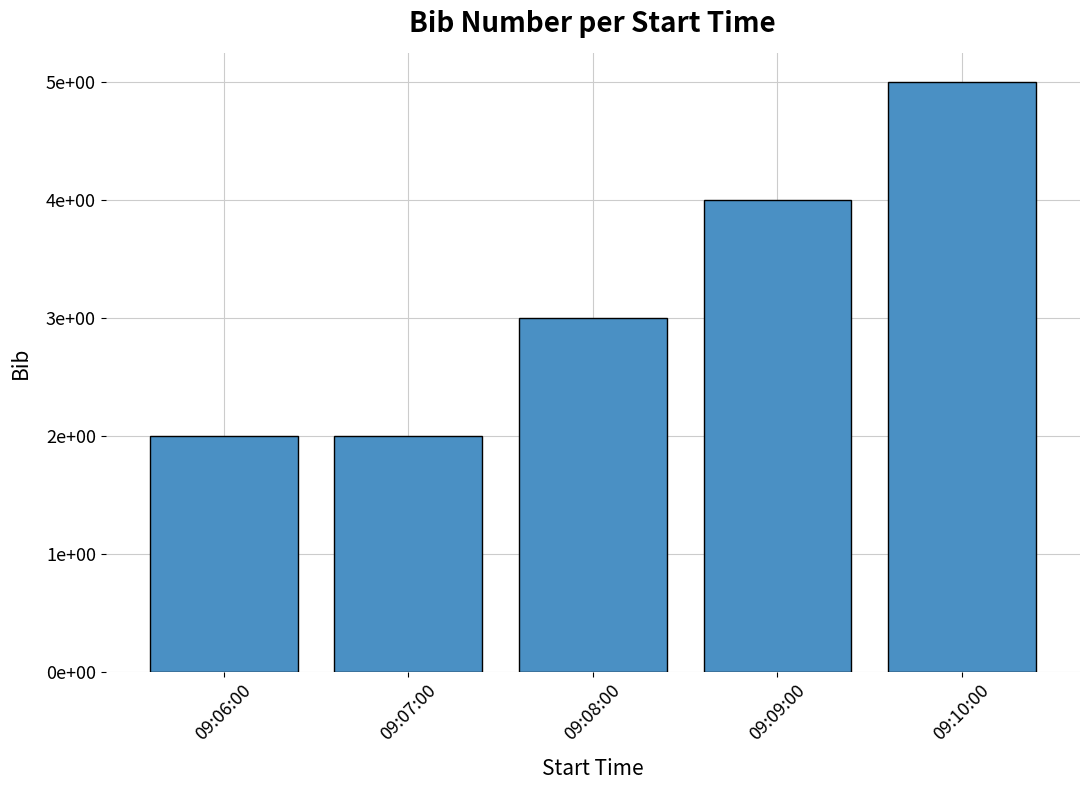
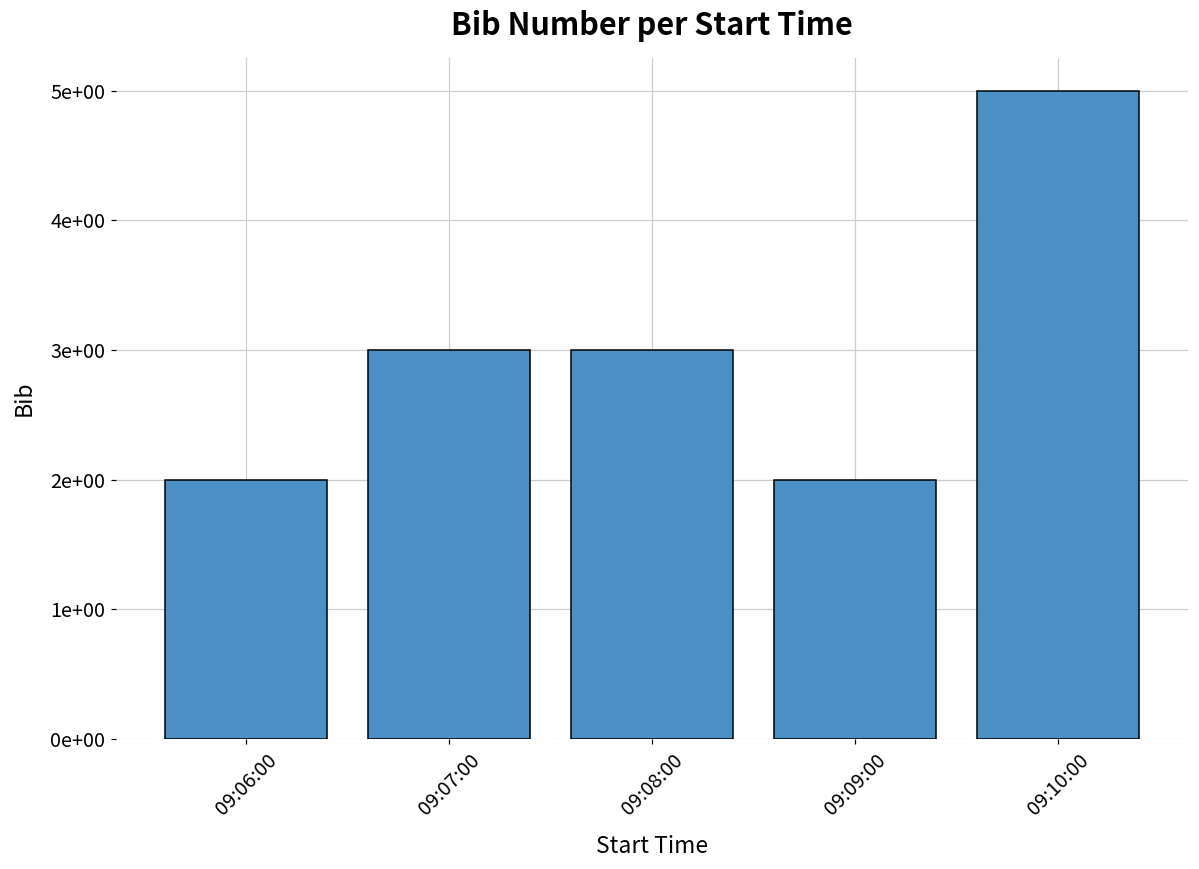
09:07:00: 2 -> 3
09:09:00: 4 -> 2
